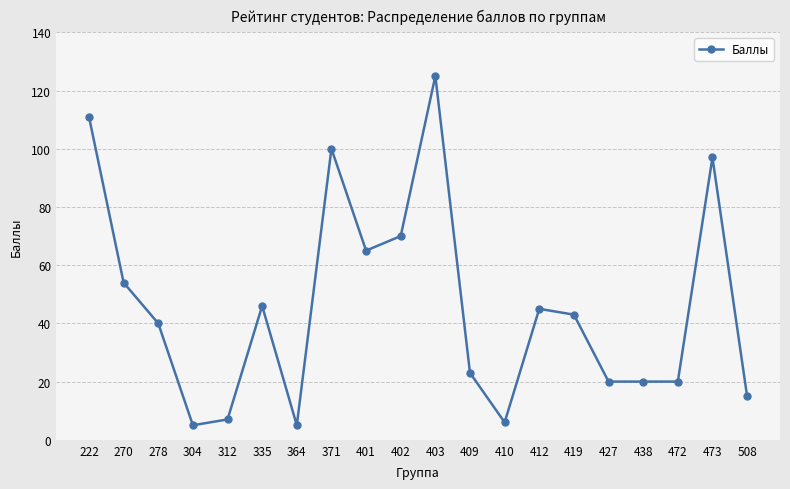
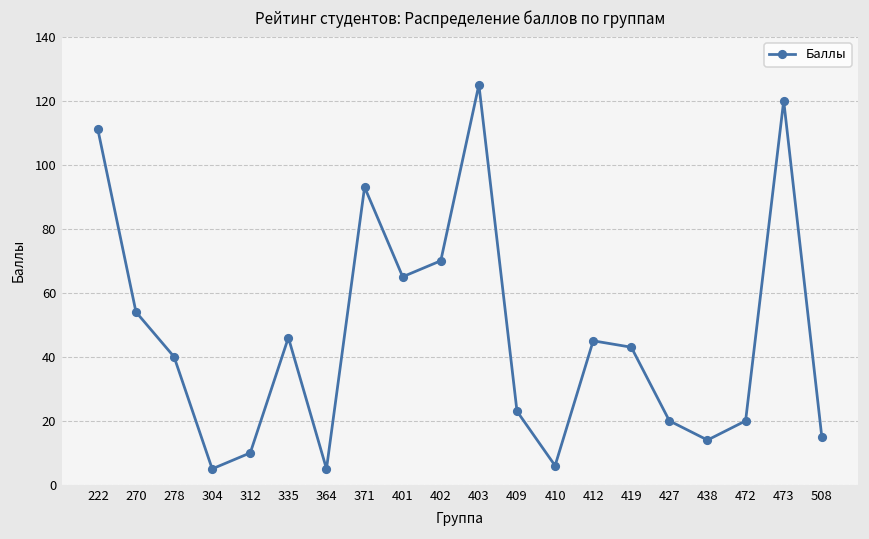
312: 7 -> 10
371: 100 -> 93
438: 20 -> 14
473: 97 -> 120
